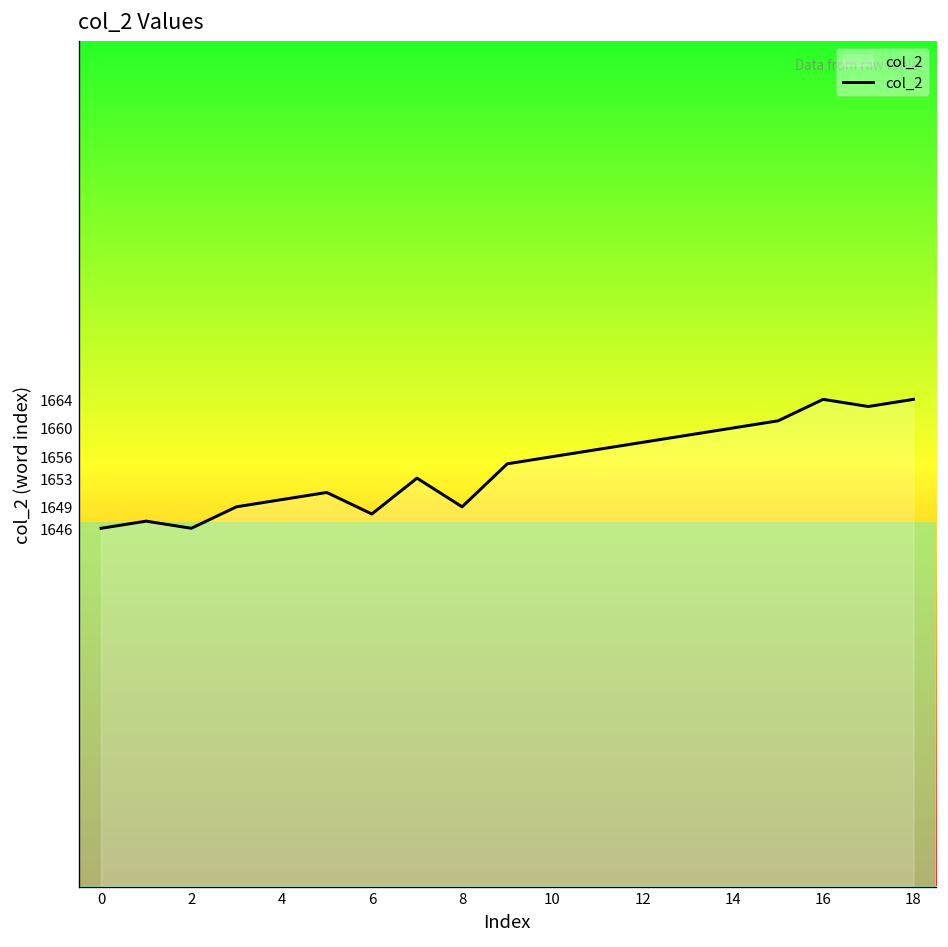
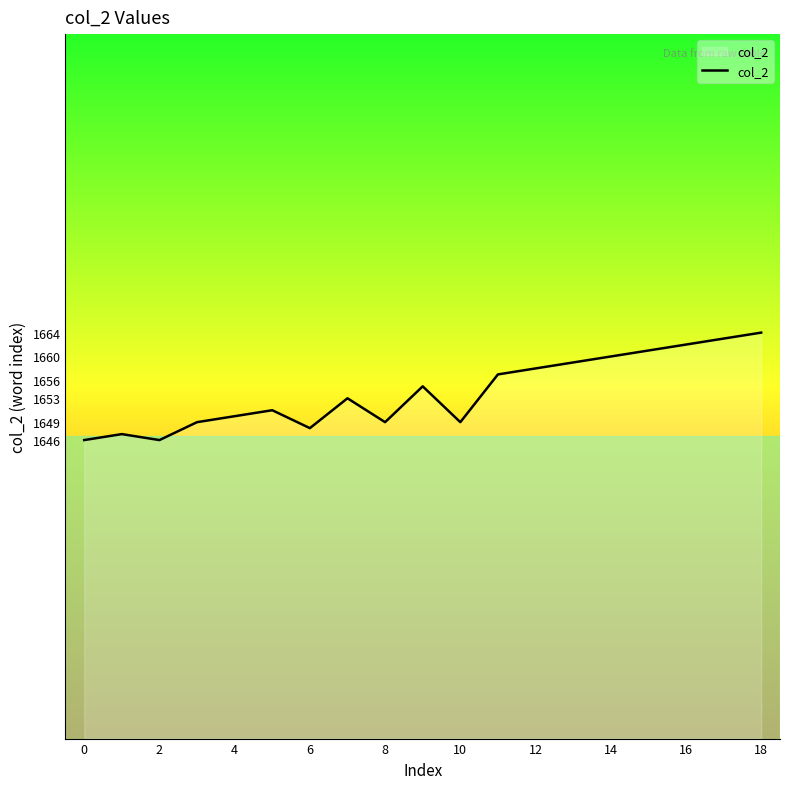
10: 1656 -> 1649
16: 1664 -> 1662
